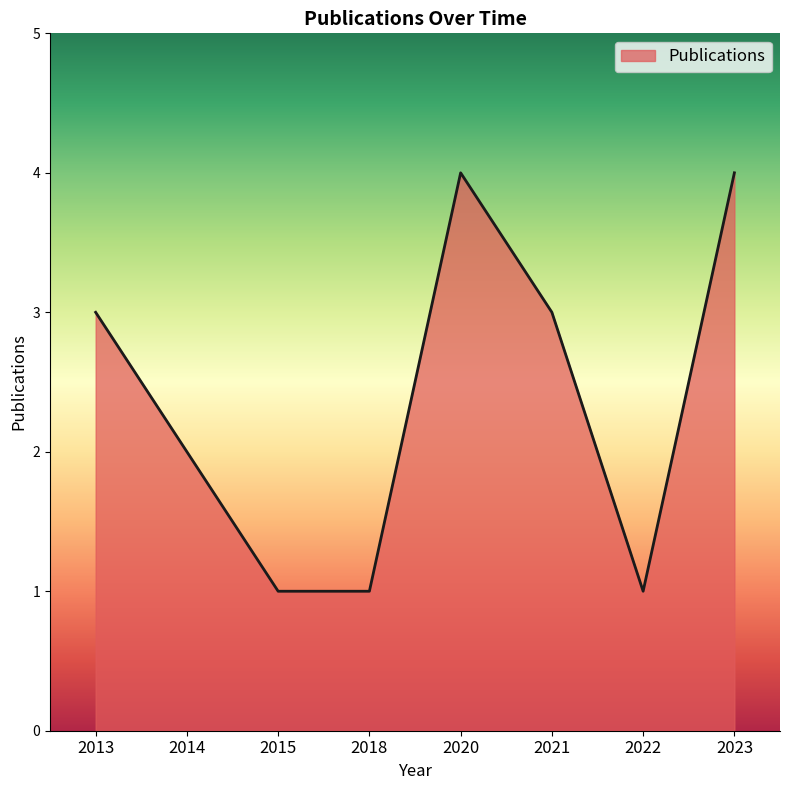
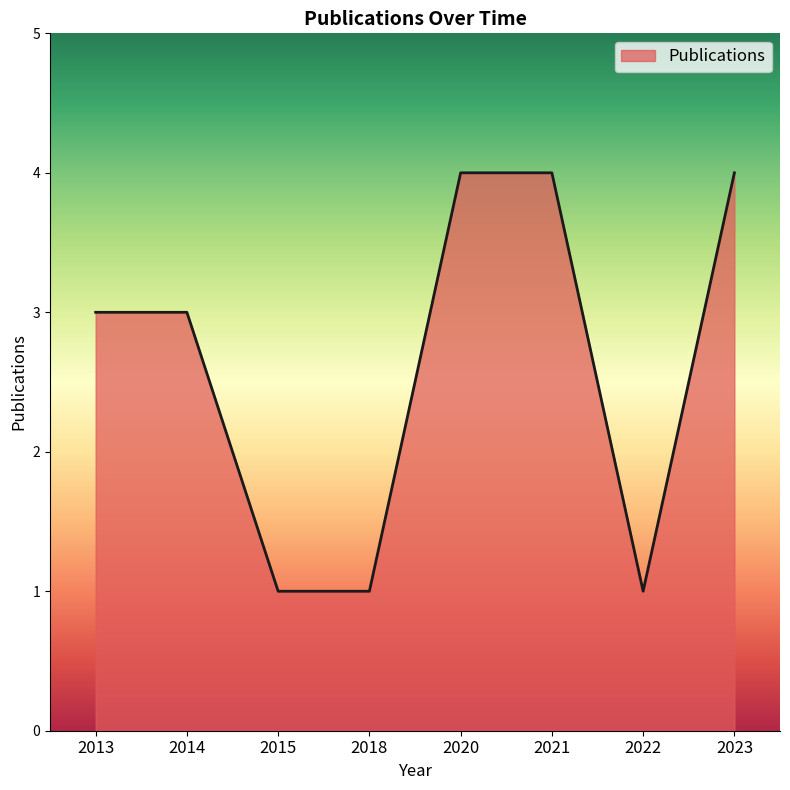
2014: 2 -> 3
2021: 3 -> 4
